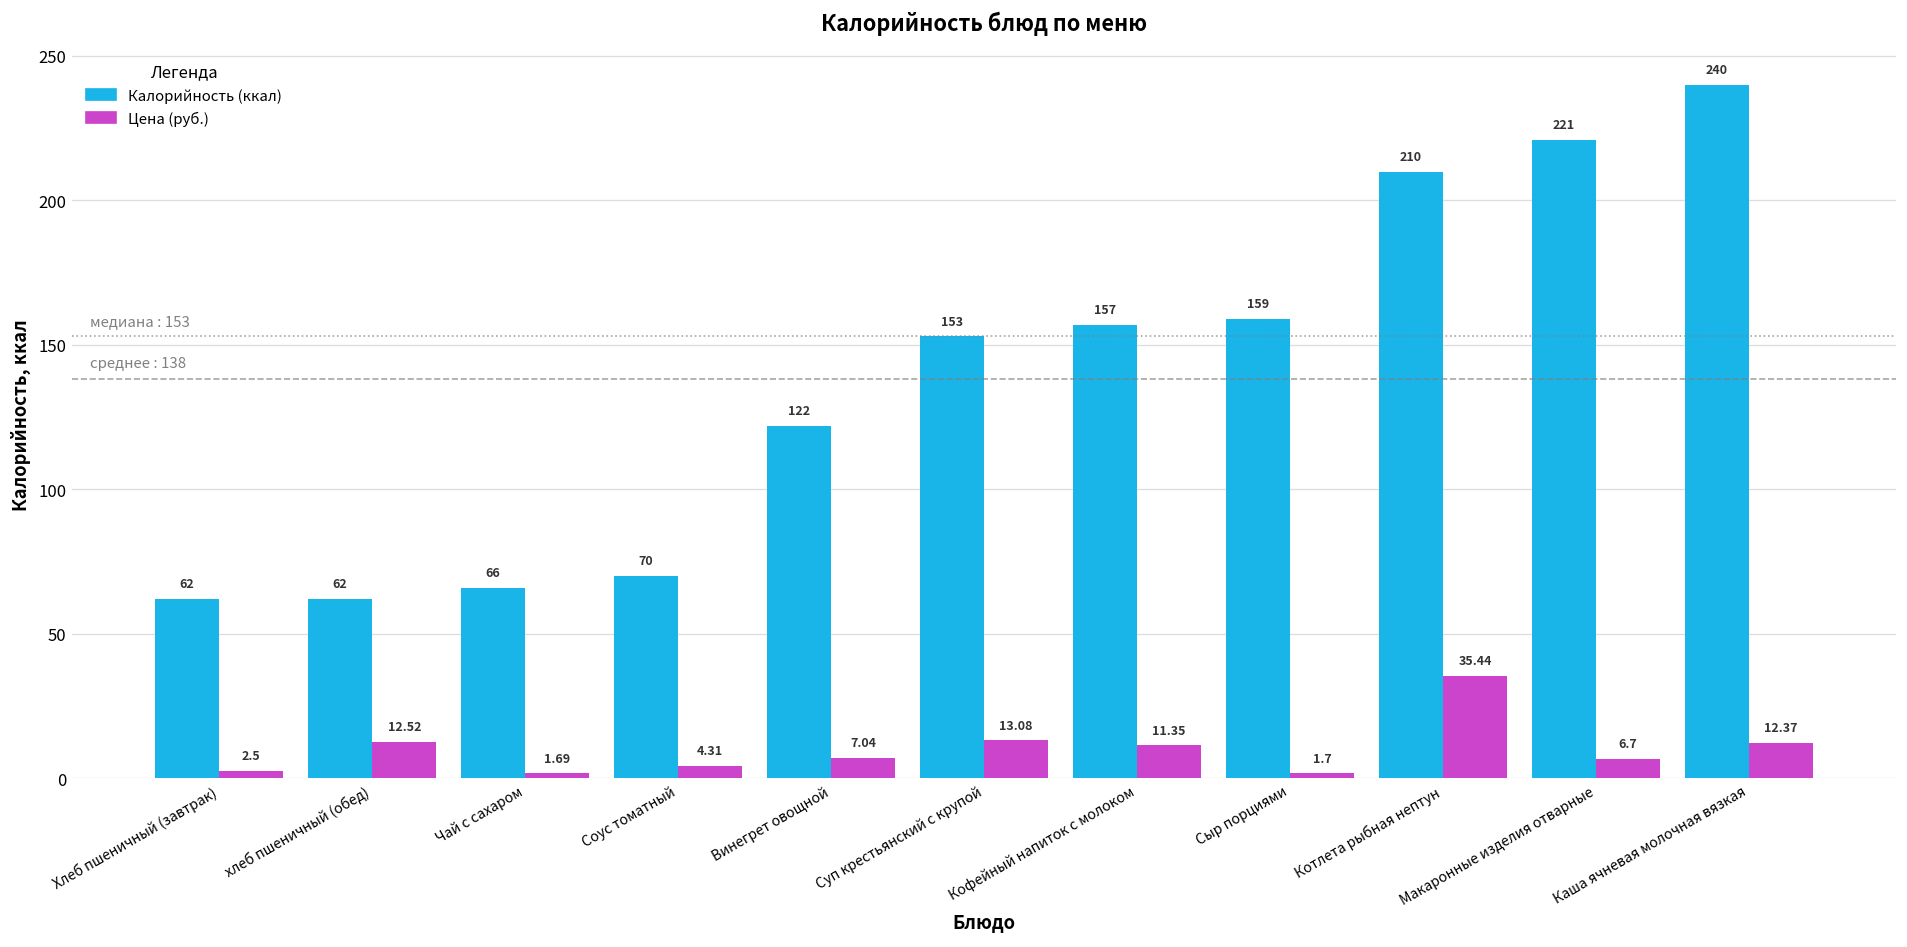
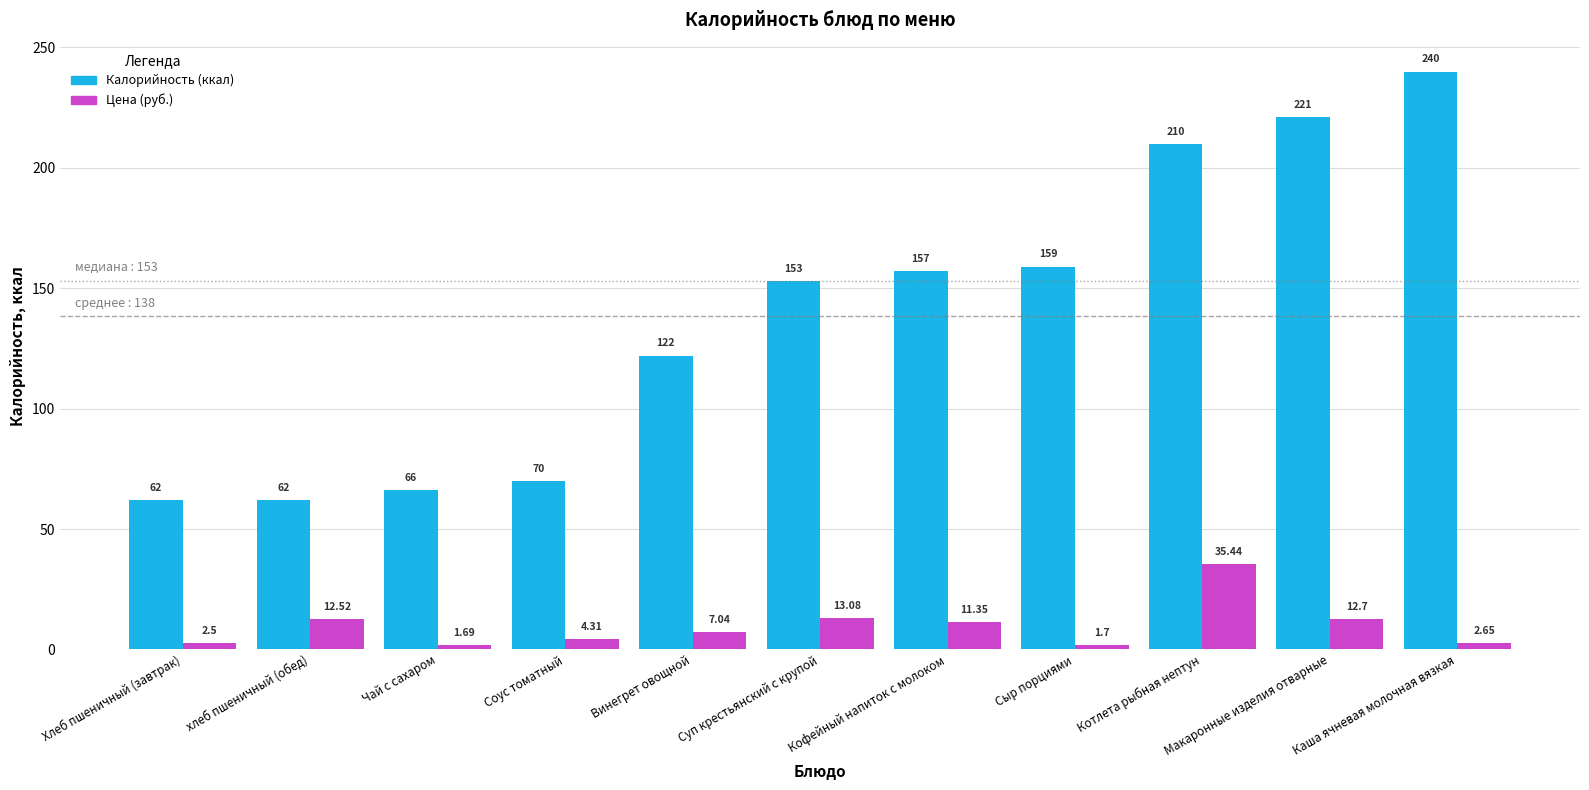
Цена (руб.), Макаронные изделия отварные: 6.7 -> 12.7
Цена (руб.), Каша ячневая молочная вязкая: 12.37 -> 2.65
